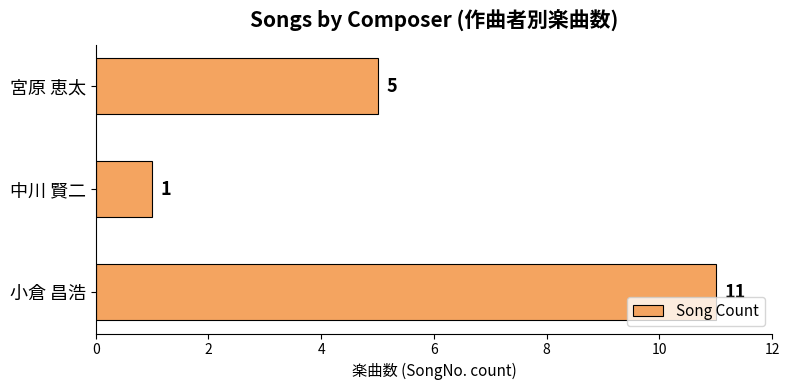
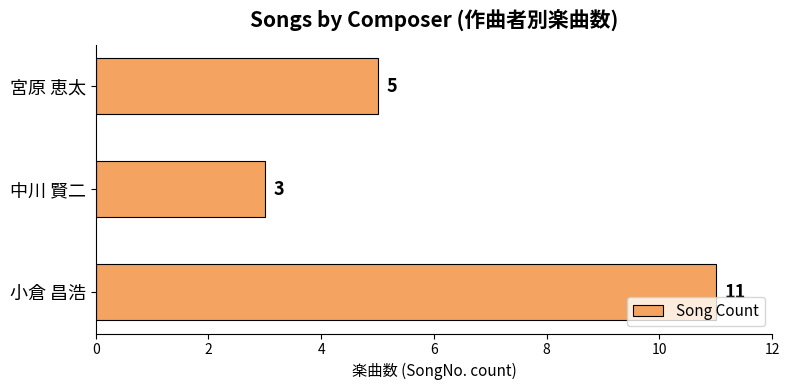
中川 賢二: 1 -> 3
